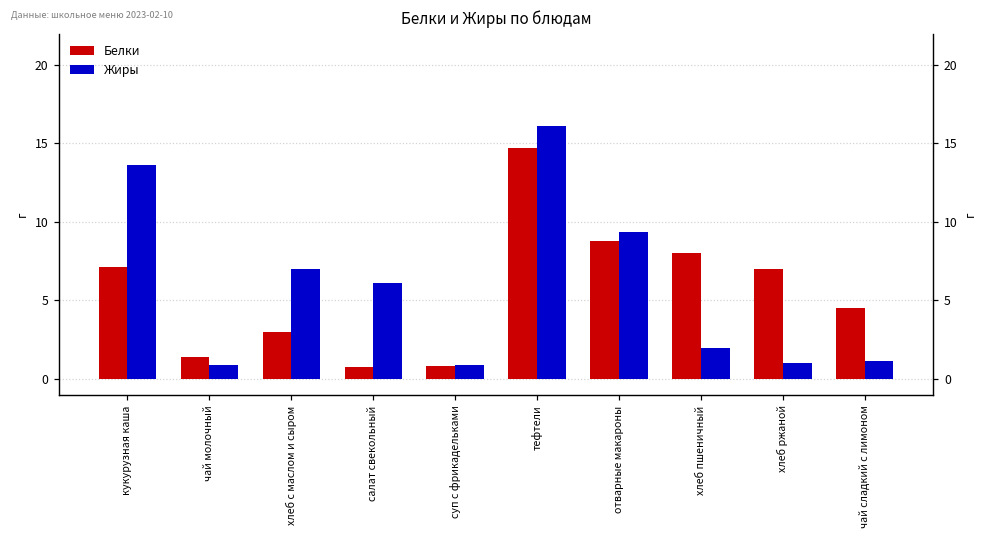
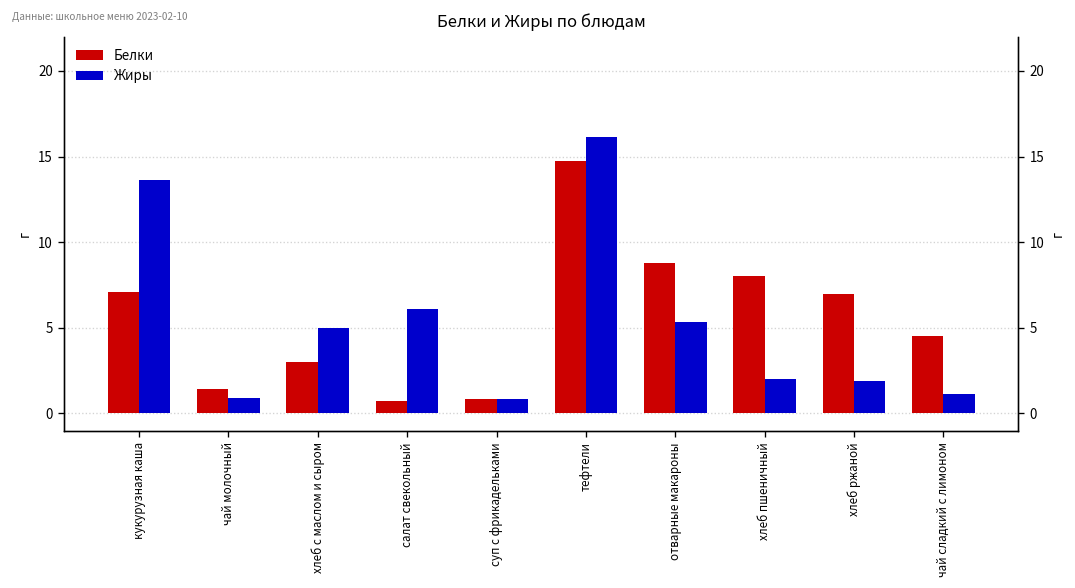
Жиры, хлеб с маслом и сыром: 7 -> 5
Жиры, отварные макароны: 9.4 -> 5.3
Жиры, хлеб ржаной: 1.0 -> 1.9
